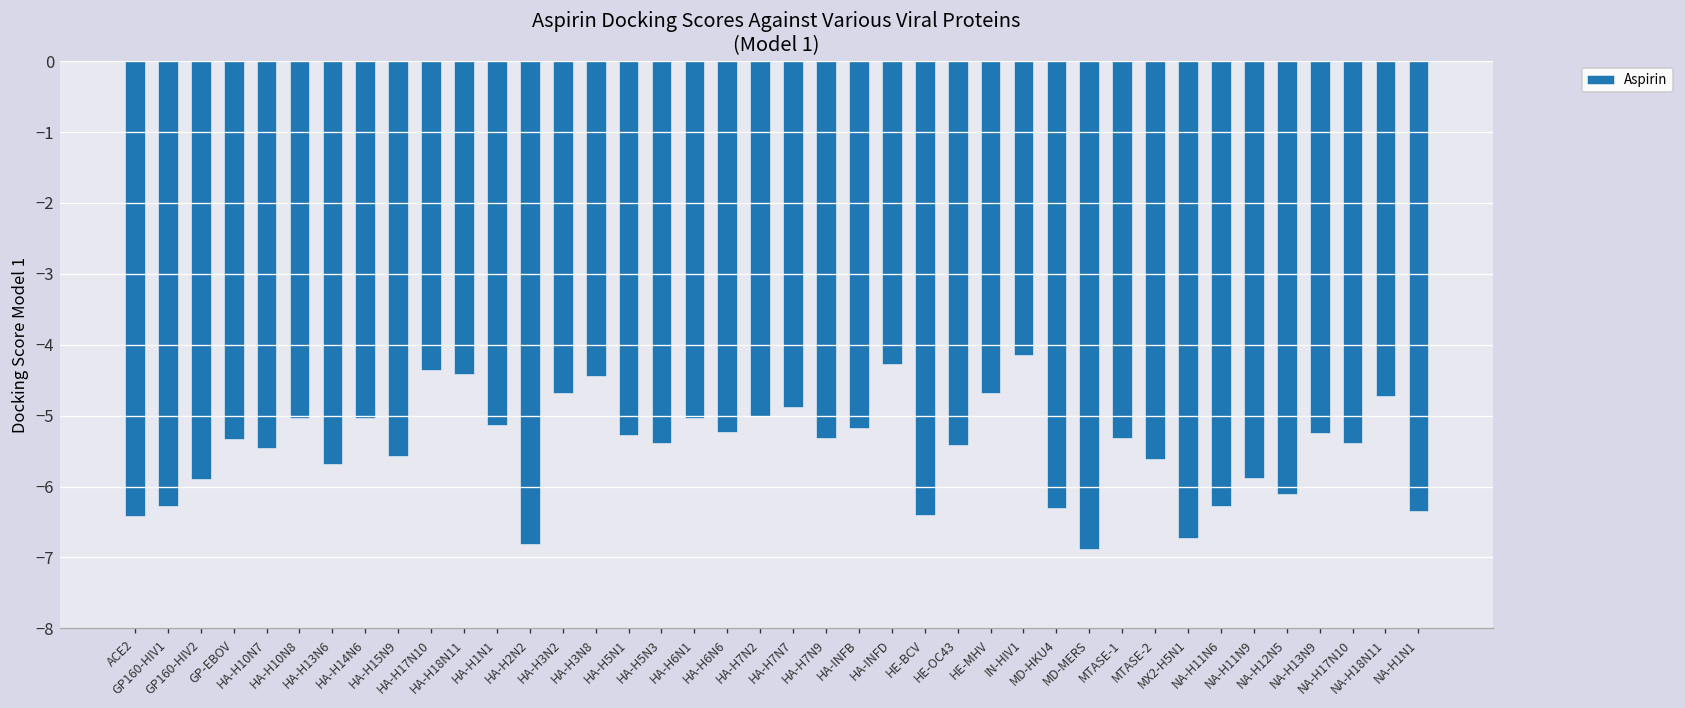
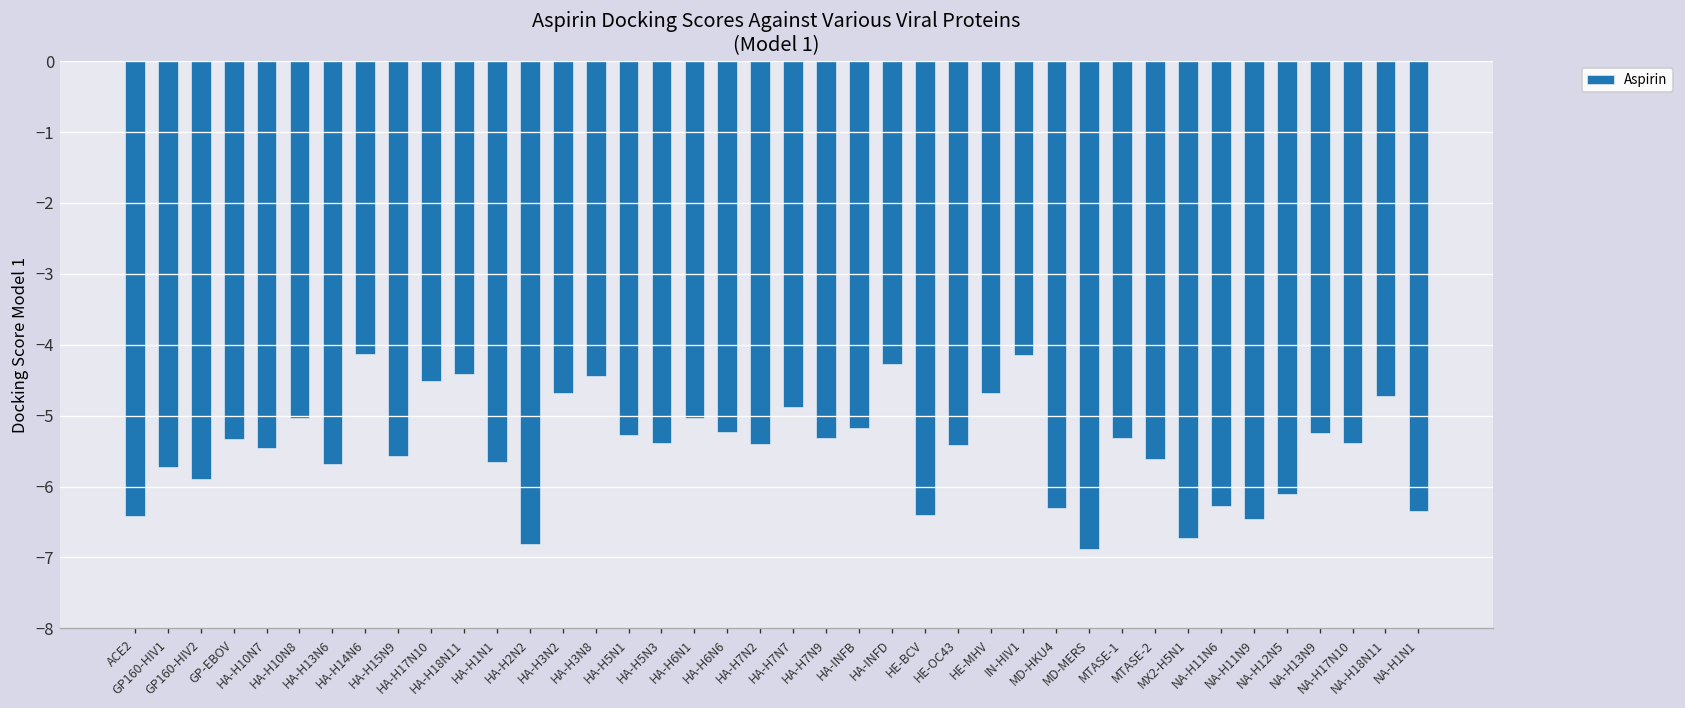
GP160-HIV1: -6.3 -> -5.7
HA-H14N6: -5.0 -> -4.1
HA-H17N10: -4.4 -> -4.5
HA-H1N1: -5.1 -> -5.7
HA-H7N2: -5.0 -> -5.4
NA-H11N9: -5.9 -> -6.5
